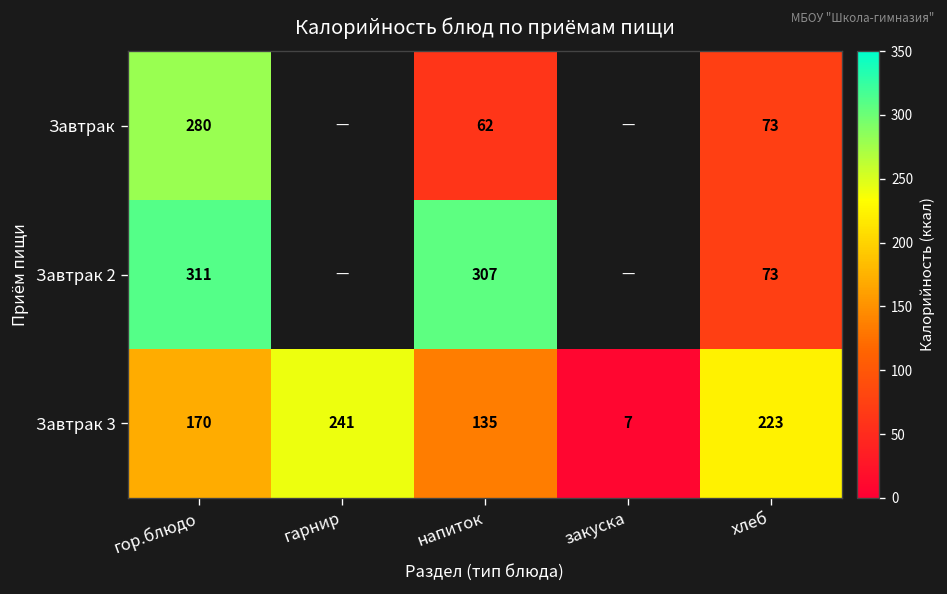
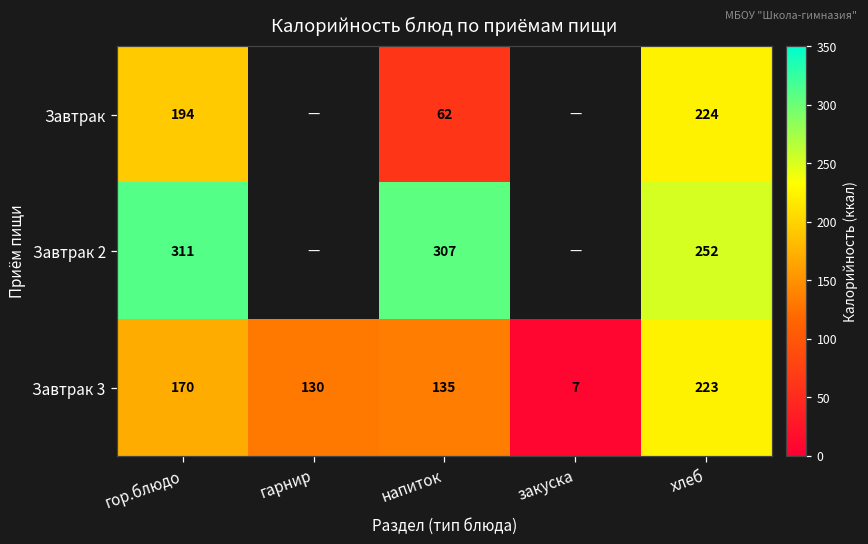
Завтрак, гор.блюдо: 280 -> 194
Завтрак, хлеб: 73 -> 224
Завтрак 2, хлеб: 73 -> 252
Завтрак 3, гарнир: 241 -> 130
